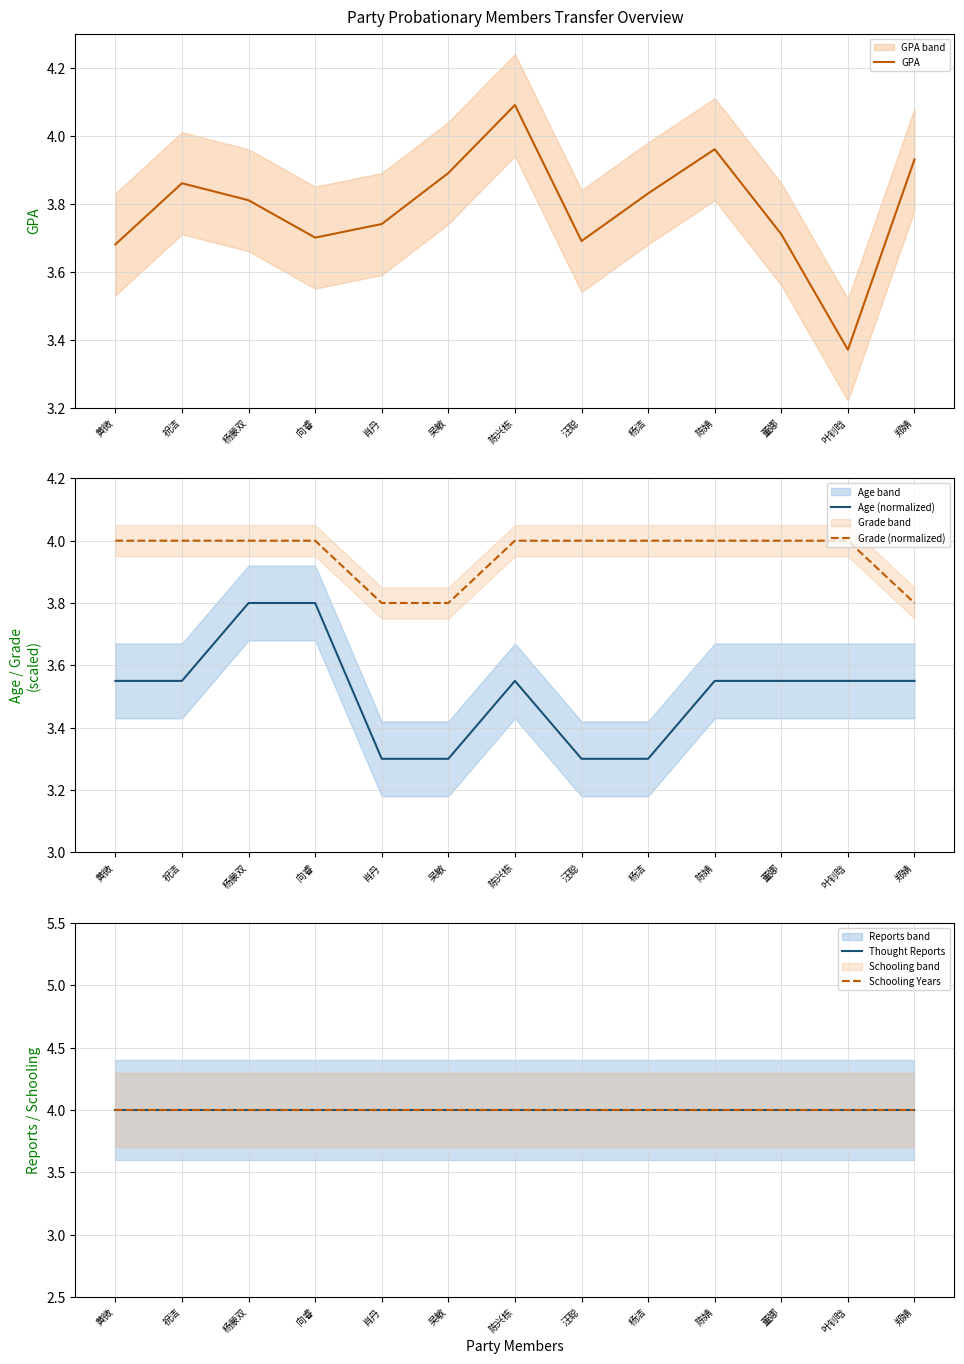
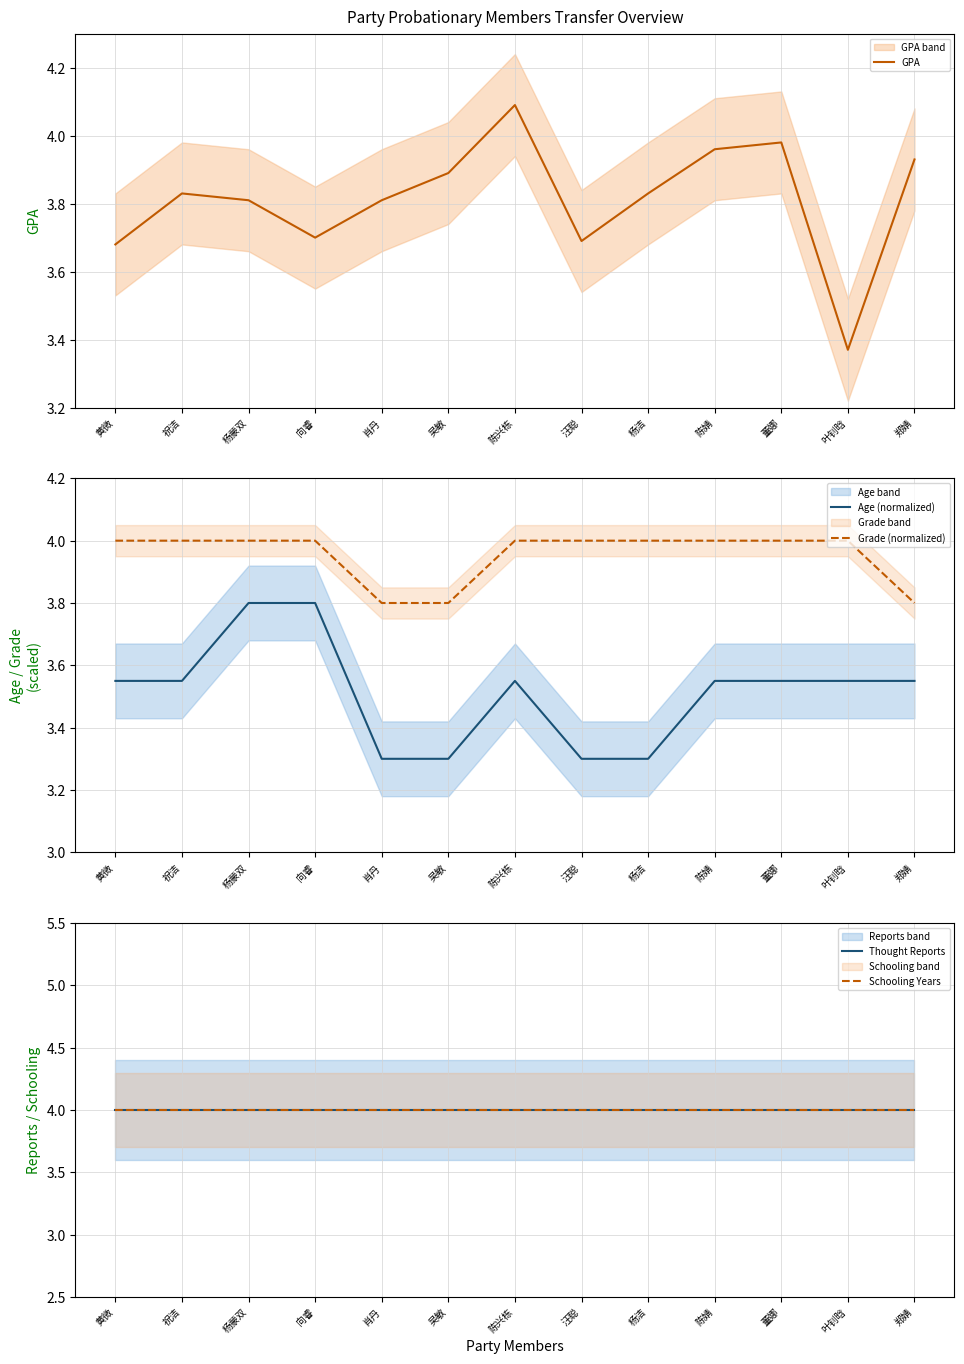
Party Probationary Members Transfer Overview, GPA, 祝洁: 3.86 -> 3.83
Party Probationary Members Transfer Overview, GPA, 肖丹: 3.74 -> 3.81
Party Probationary Members Transfer Overview, GPA, 董娜: 3.71 -> 3.98
